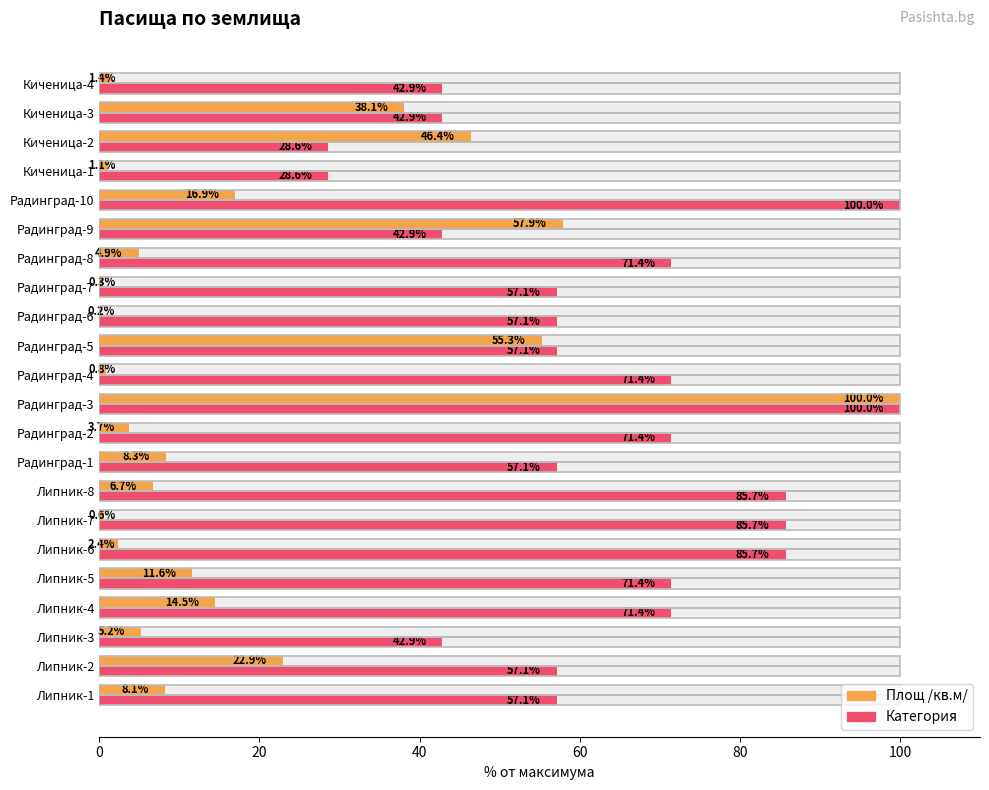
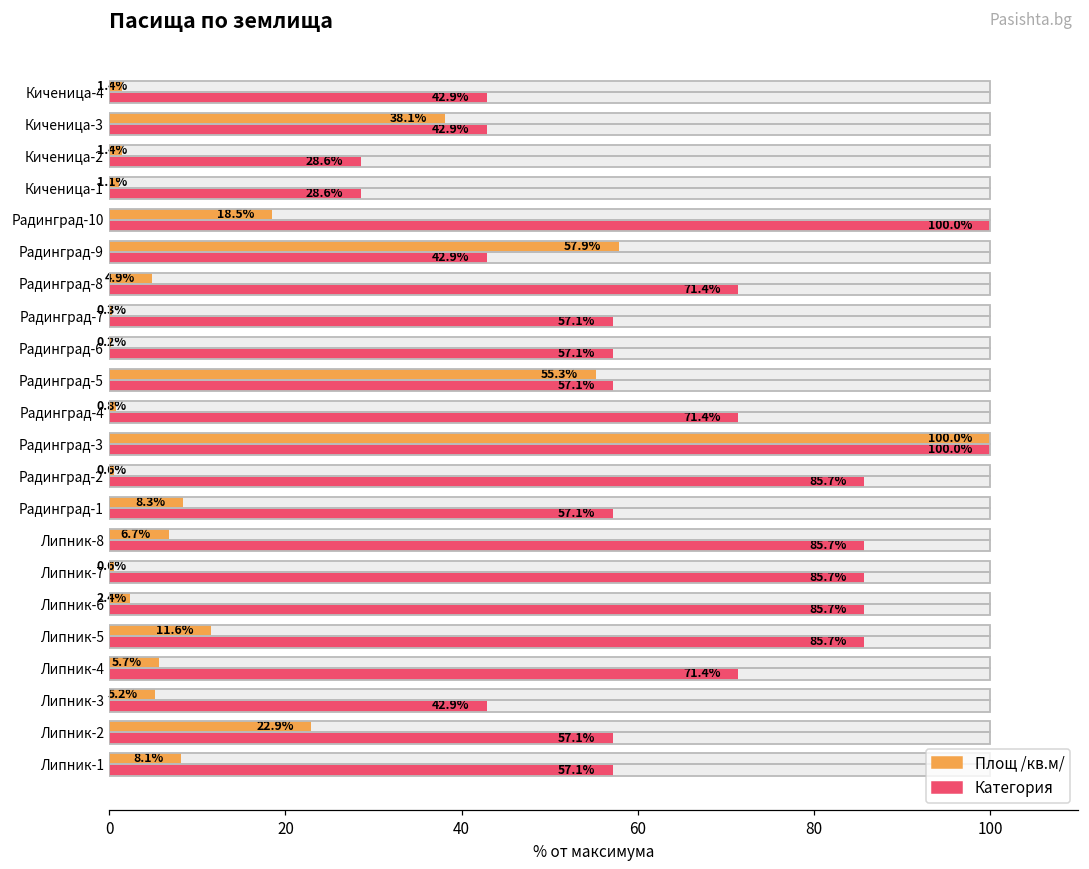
Площ /кв.м/, Киченица-2: 46.4% -> 1.4%
Площ /кв.м/, Радинград-10: 16.9% -> 18.5%
Площ /кв.м/, Радинград-2: 3.7% -> 0.6%
Категория, Радинград-2: 71.4% -> 85.7%
Категория, Липник-5: 71.4% -> 85.7%
Площ /кв.м/, Липник-4: 14.5% -> 5.7%
